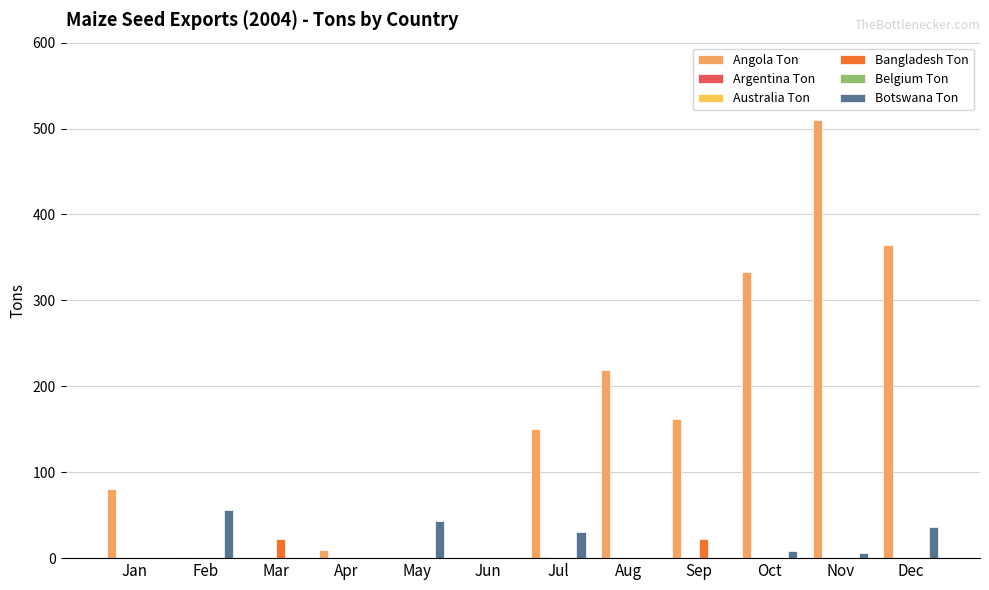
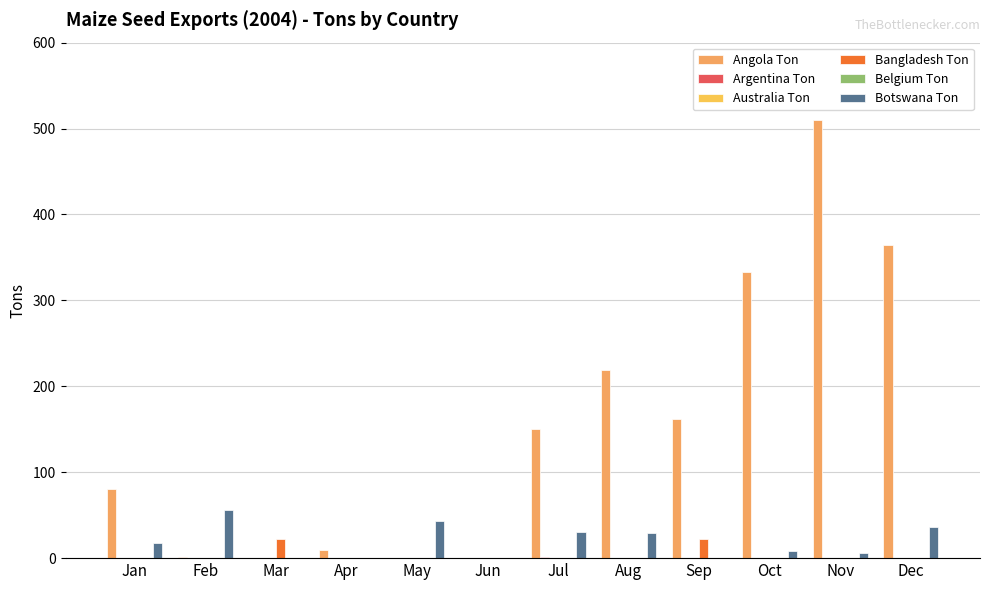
Botswana Ton, Jan: 0 -> 20
Botswana Ton, Aug: 0 -> 30
